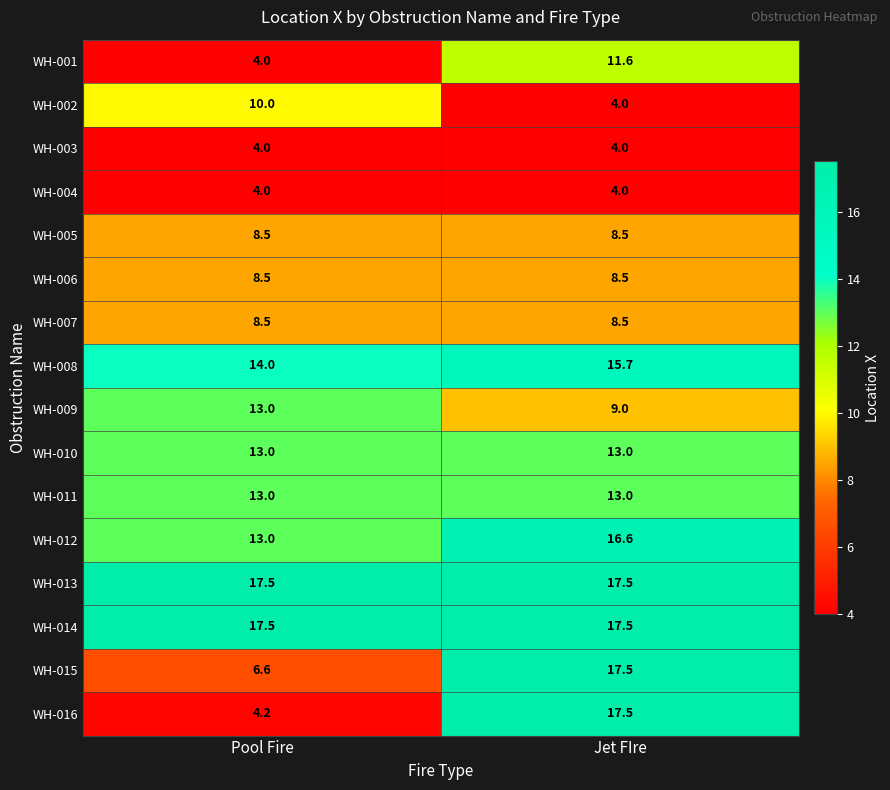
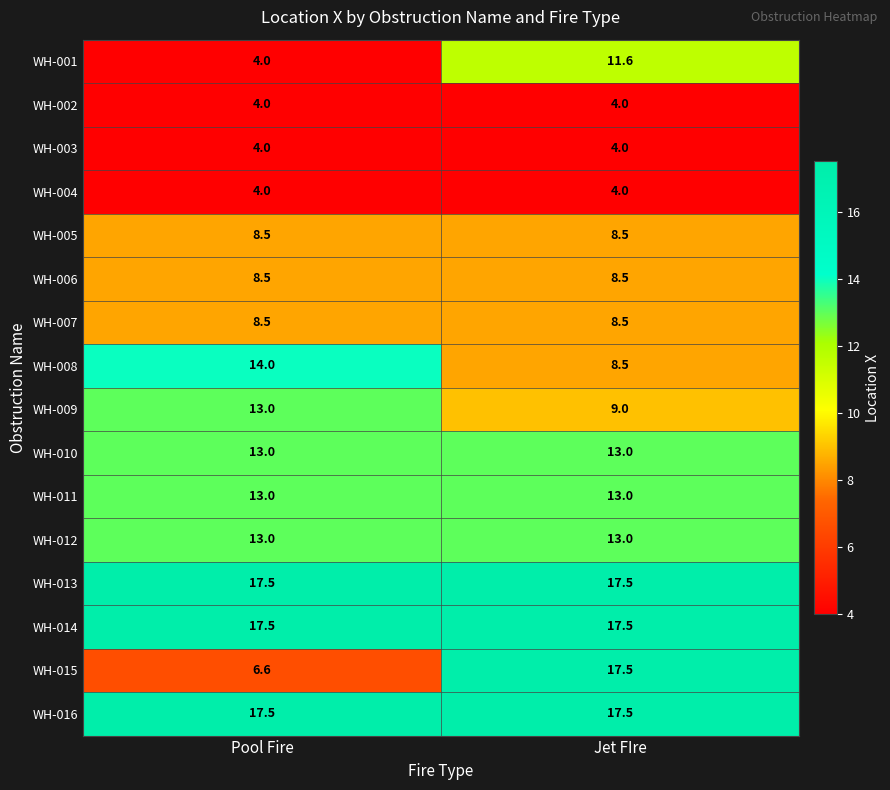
WH-002, Pool Fire: 10.0 -> 4.0
WH-008, Jet FIre: 15.7 -> 8.5
WH-012, Jet FIre: 16.6 -> 13.0
WH-016, Pool Fire: 4.2 -> 17.5
